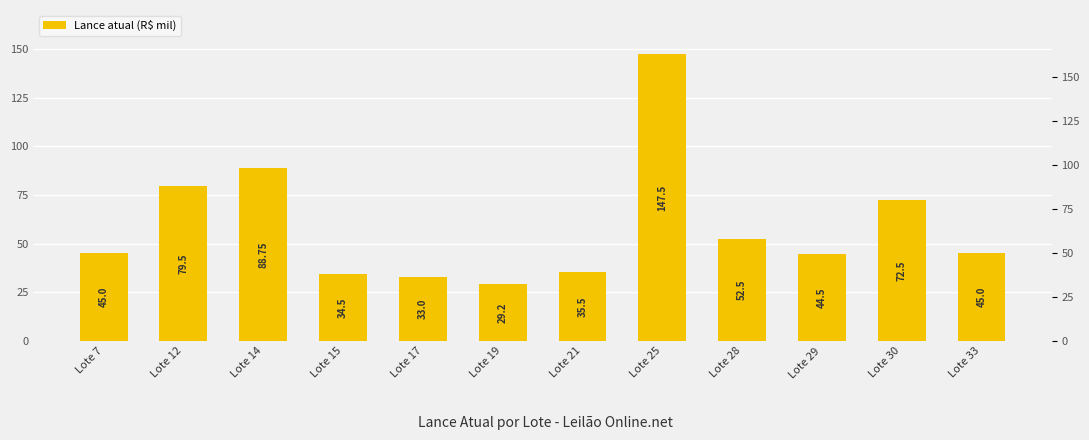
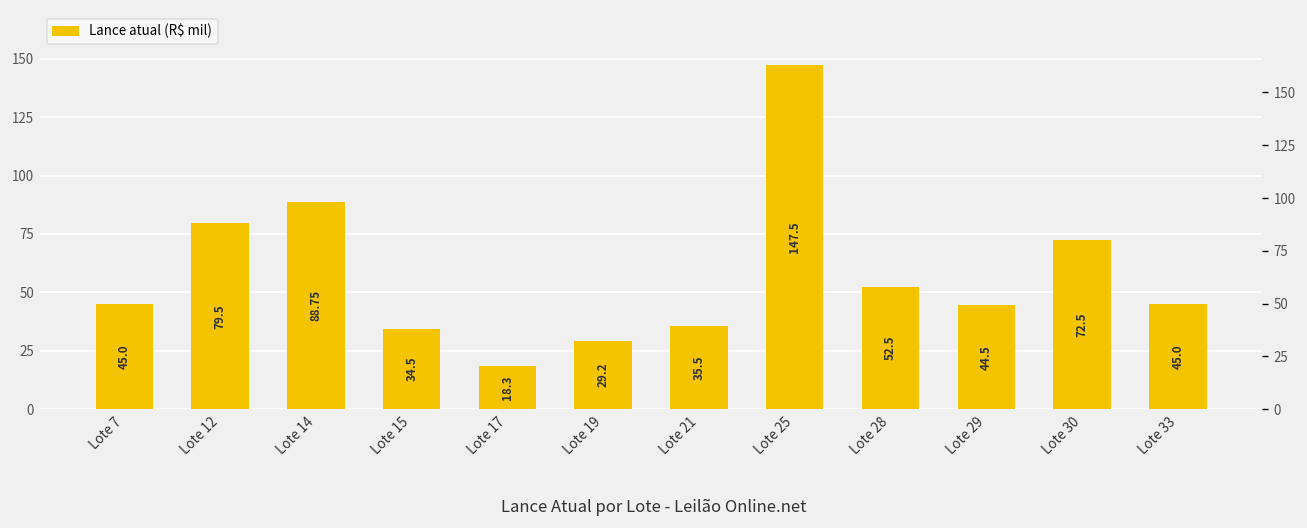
Lote 17: 33.0 -> 18.3
